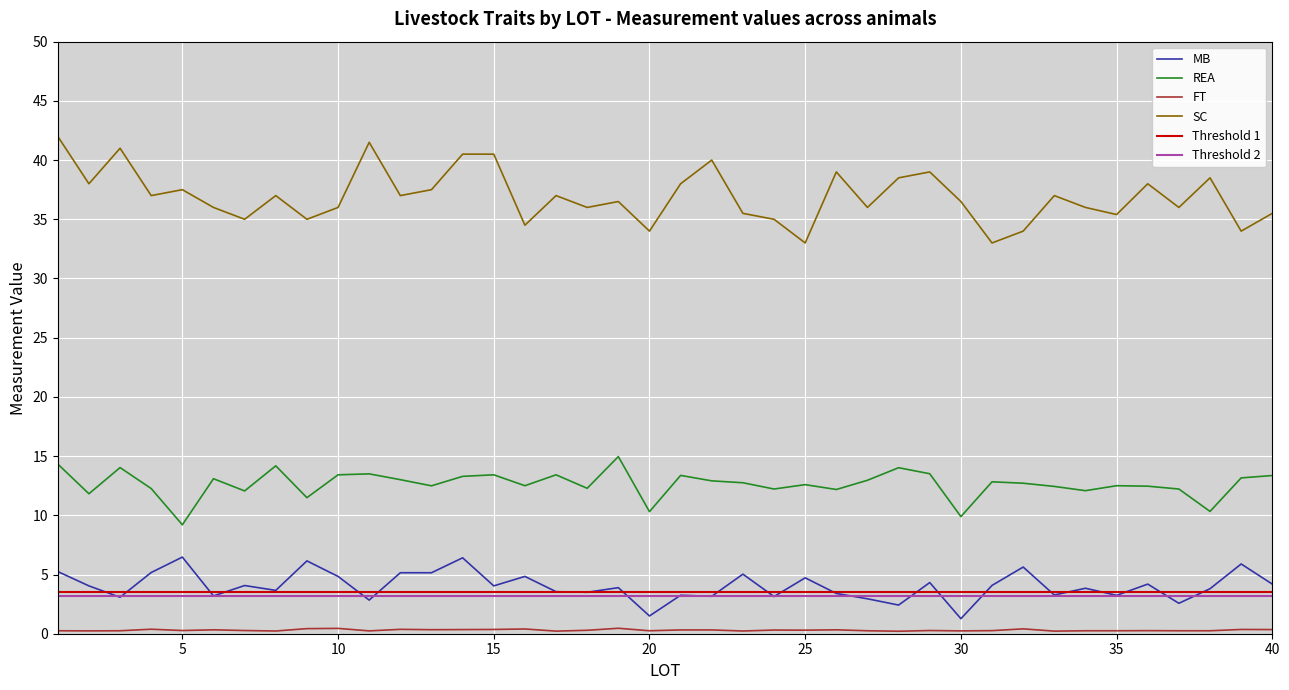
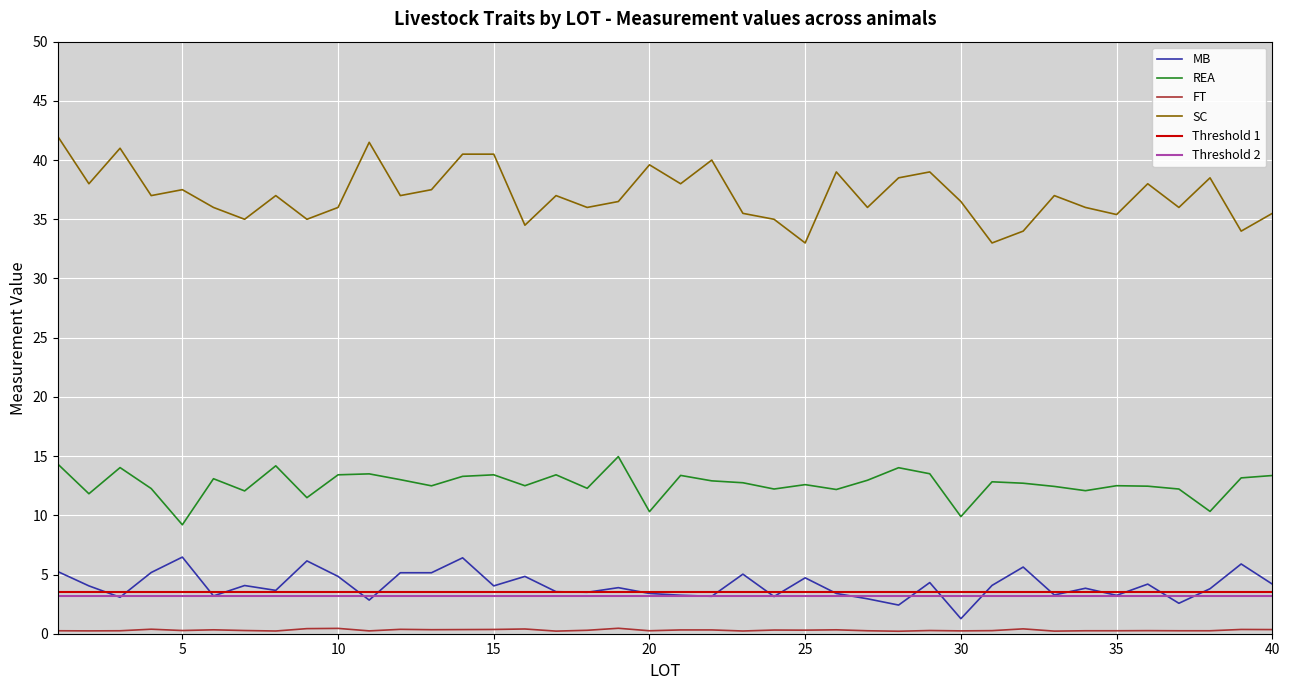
MB, 20: 1.5 -> 3.4
SC, 20: 34.0 -> 39.6
